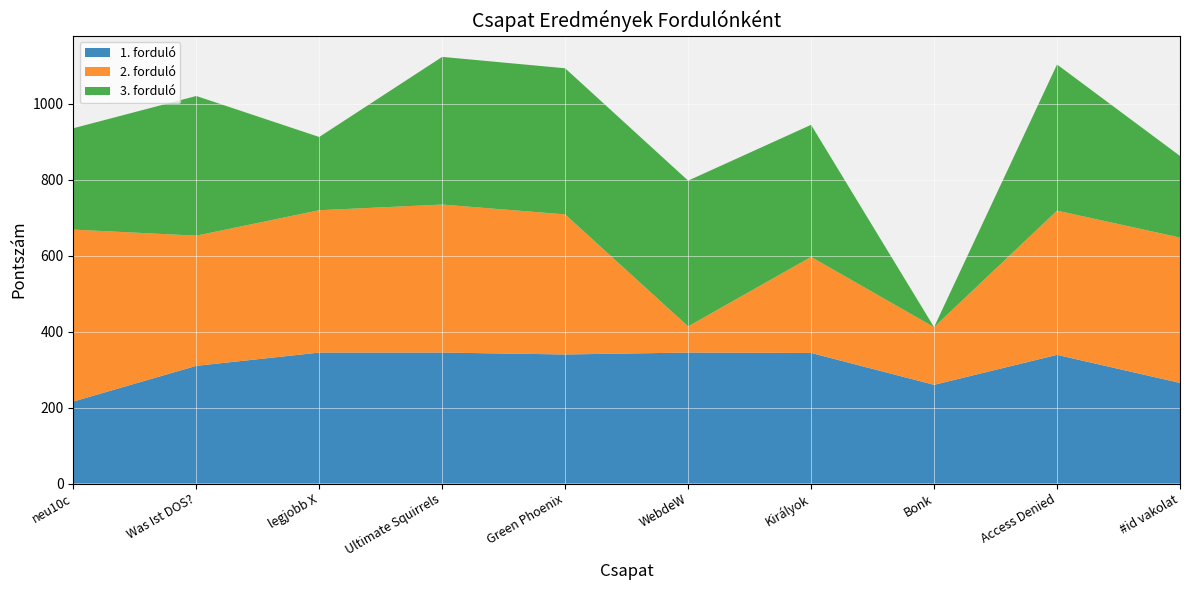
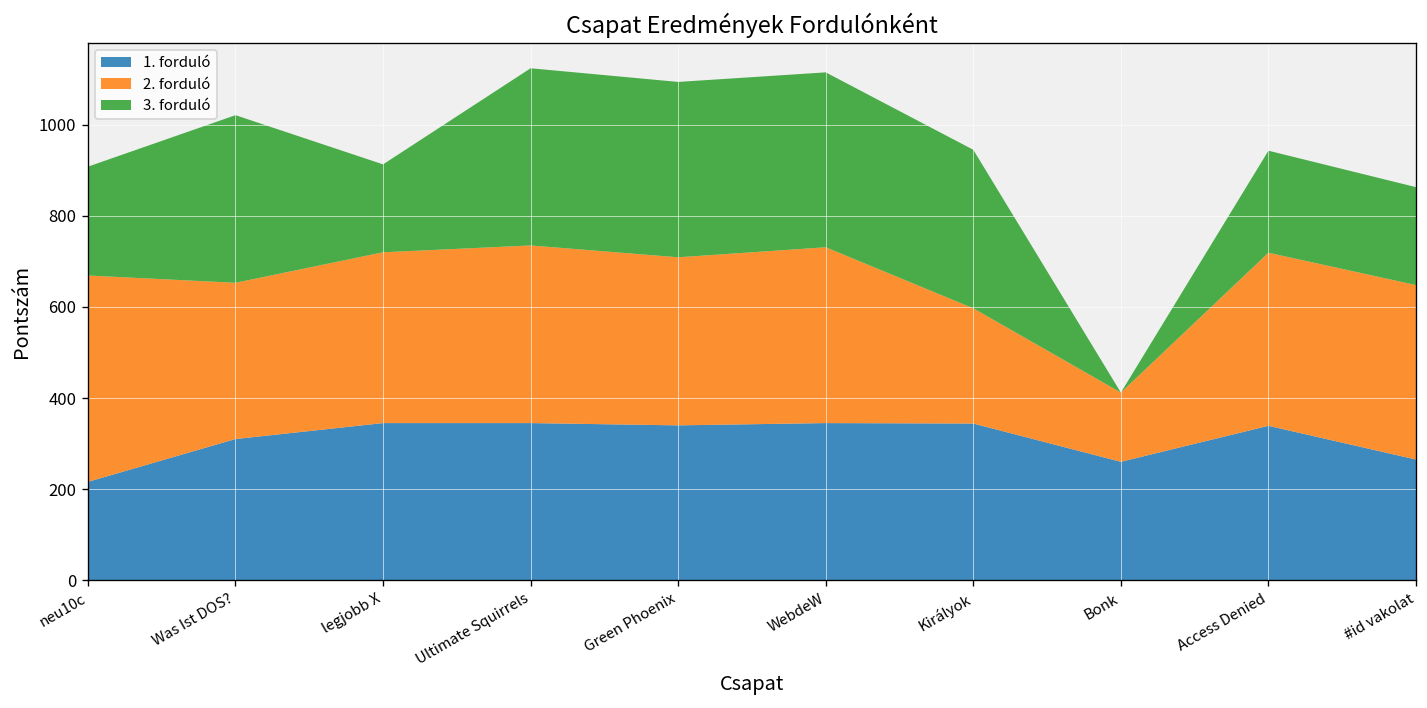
3. forduló, neu10c: 270 -> 240
2. forduló, WebdeW: 70 -> 390
3. forduló, Access Denied: 390 -> 220
